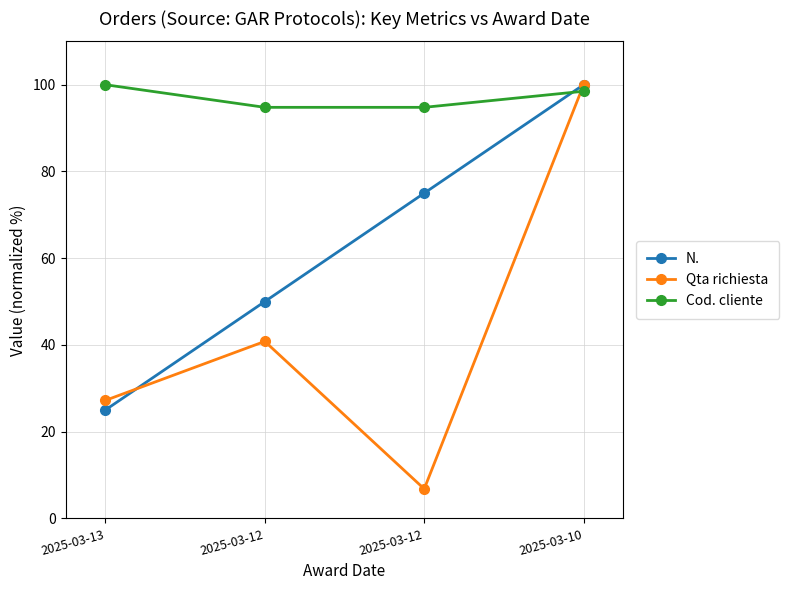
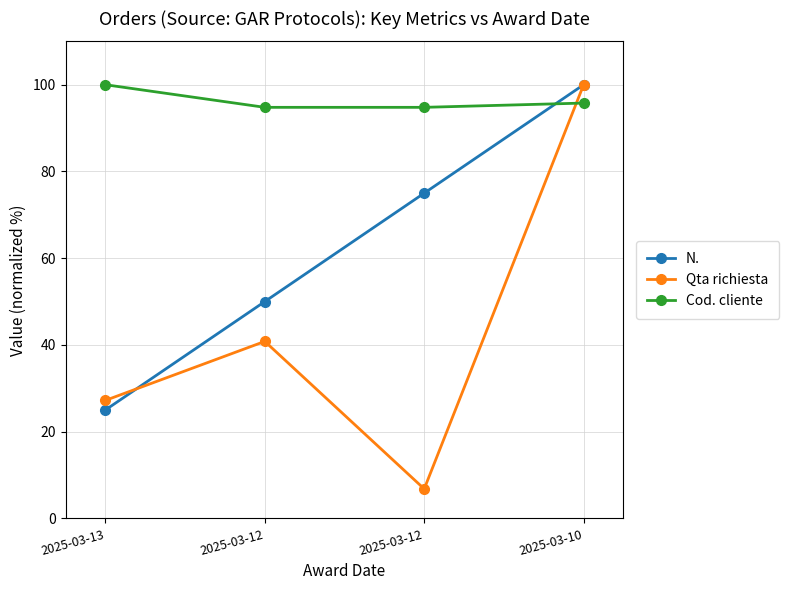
Cod. cliente, 2025-03-10: 98 -> 96
